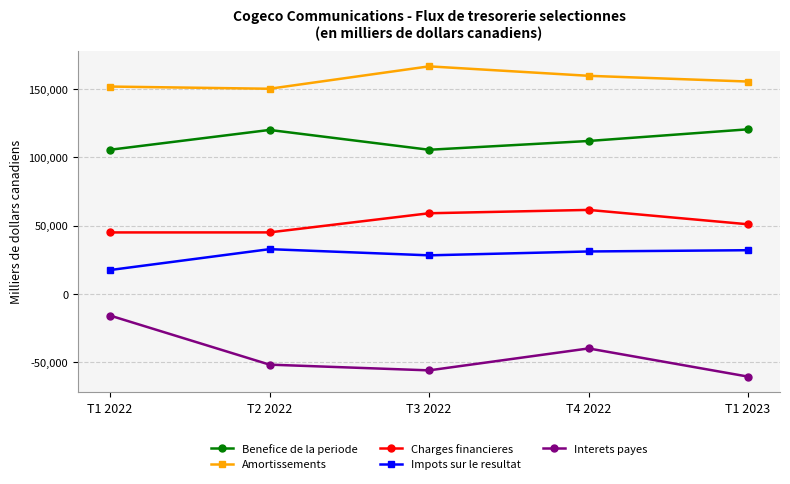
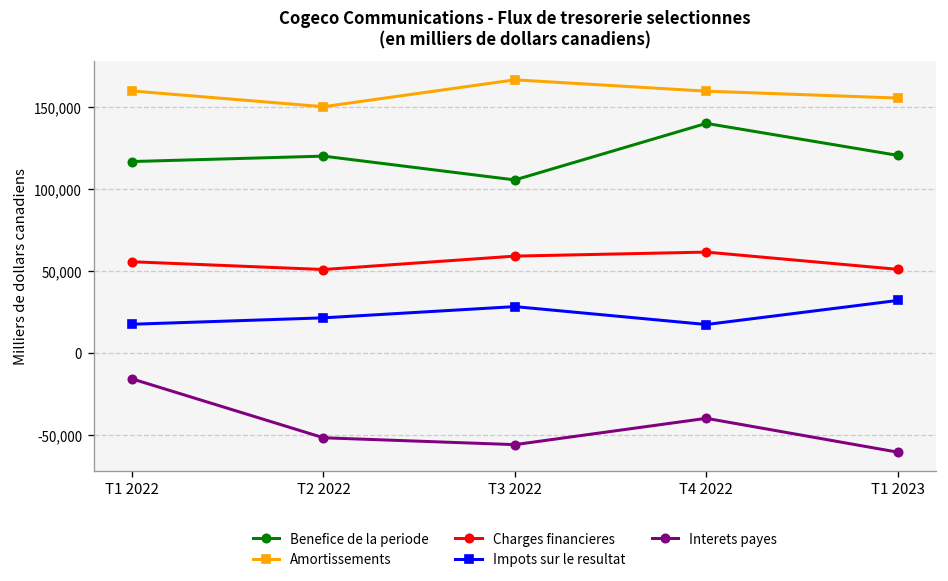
Benefice de la periode, T1 2022: 105,000 -> 117,000
Amortissements, T1 2022: 152,000 -> 160,000
Charges financieres, T1 2022: 45,000 -> 56,000
Charges financieres, T2 2022: 45,000 -> 51,000
Impots sur le resultat, T2 2022: 33,000 -> 21,000
Benefice de la periode, T4 2022: 112,000 -> 140,000
Impots sur le resultat, T4 2022: 31,000 -> 17,000
